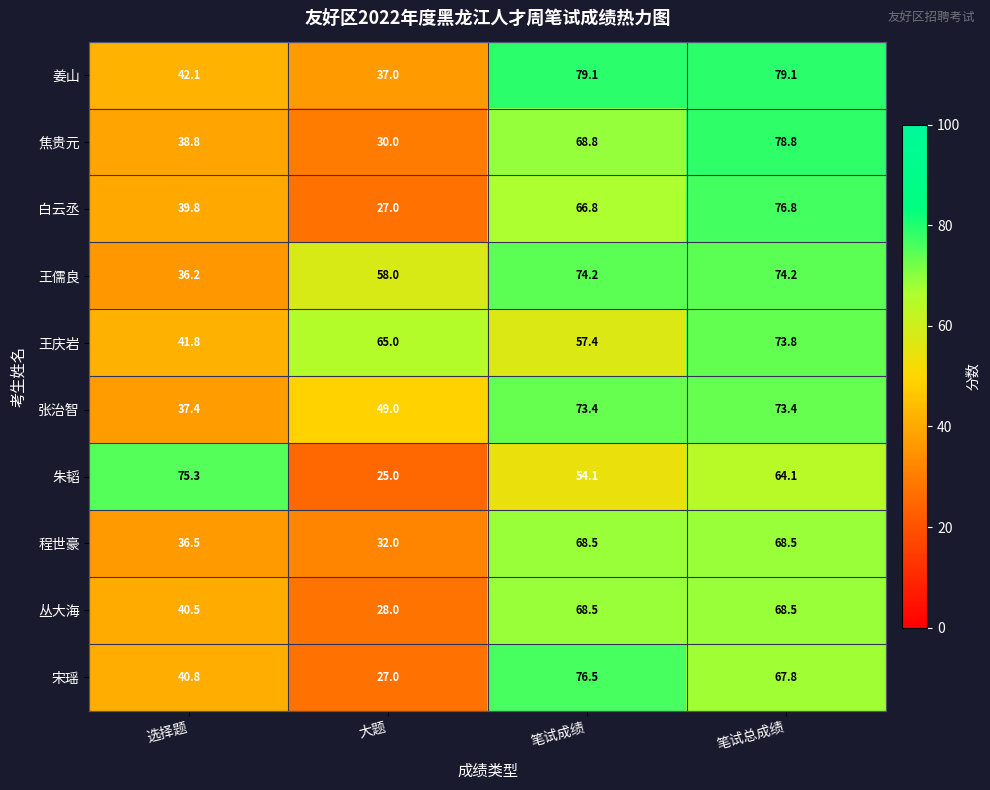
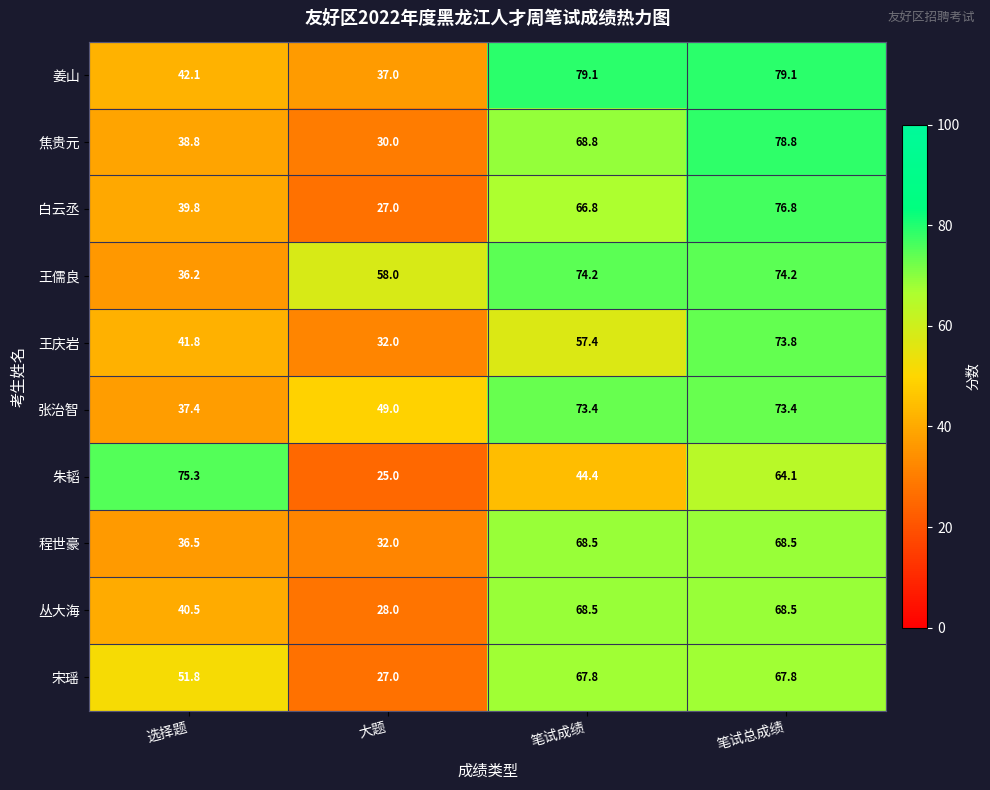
王庆岩, 大题: 65.0 -> 32.0
朱韬, 笔试成绩: 54.1 -> 44.4
宋瑶, 选择题: 40.8 -> 51.8
宋瑶, 笔试成绩: 76.5 -> 67.8
